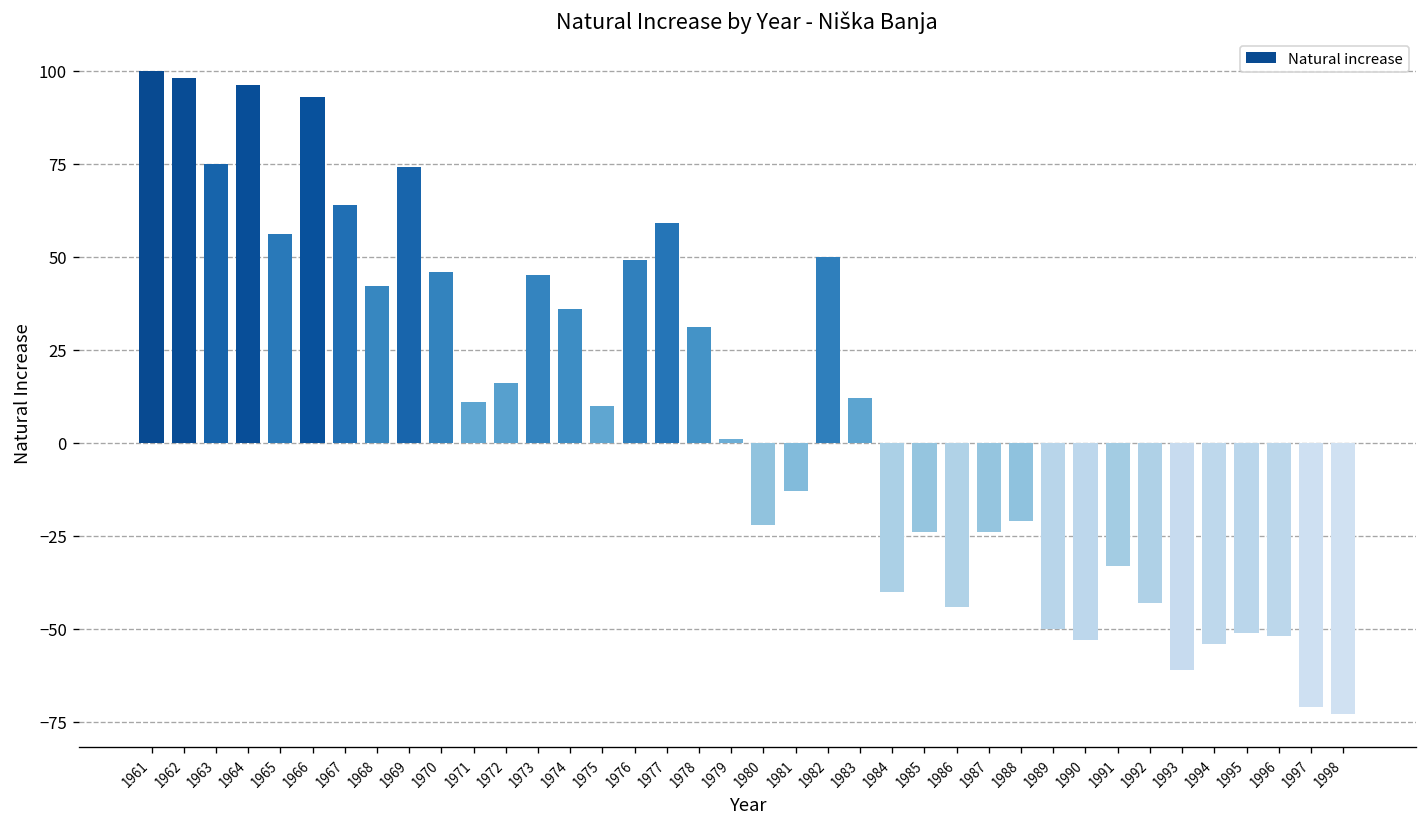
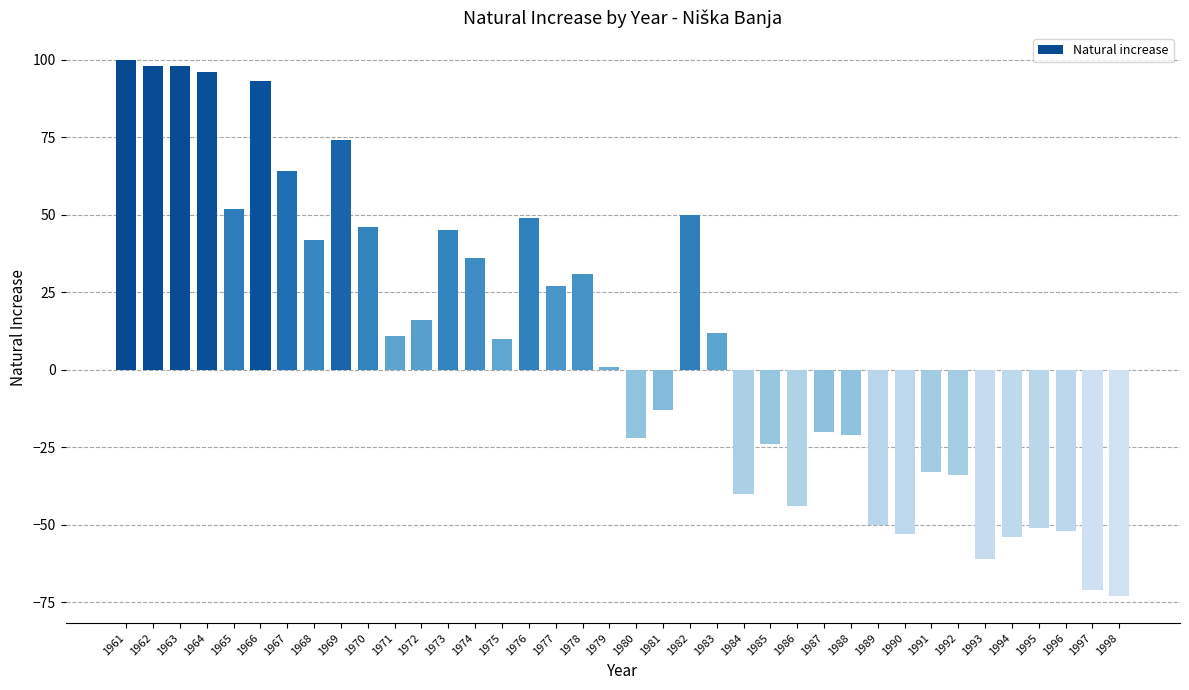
1963: 75 -> 98
1965: 56 -> 52
1977: 59 -> 27
1987: -24 -> -20
1992: -43 -> -34
